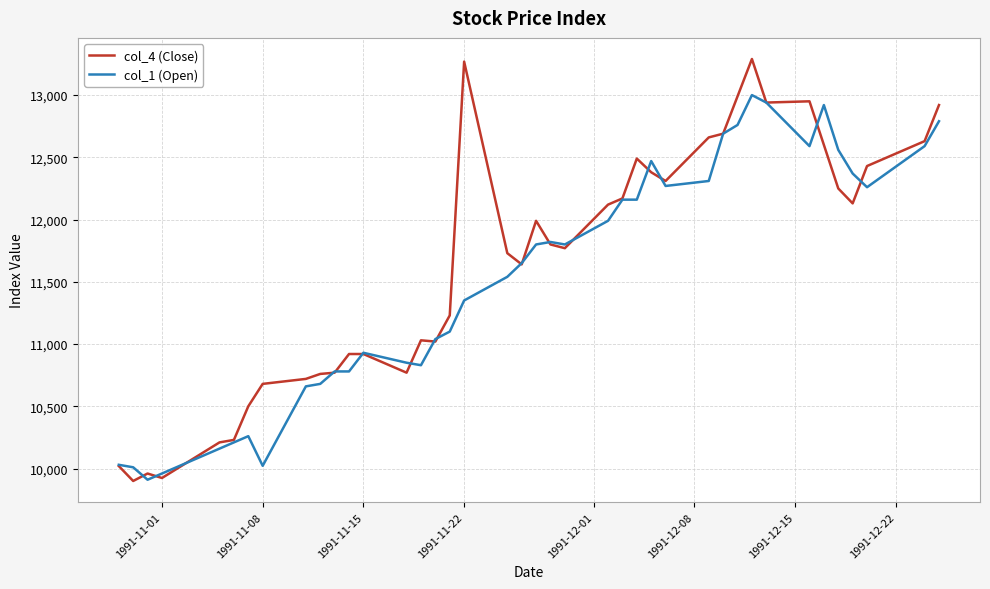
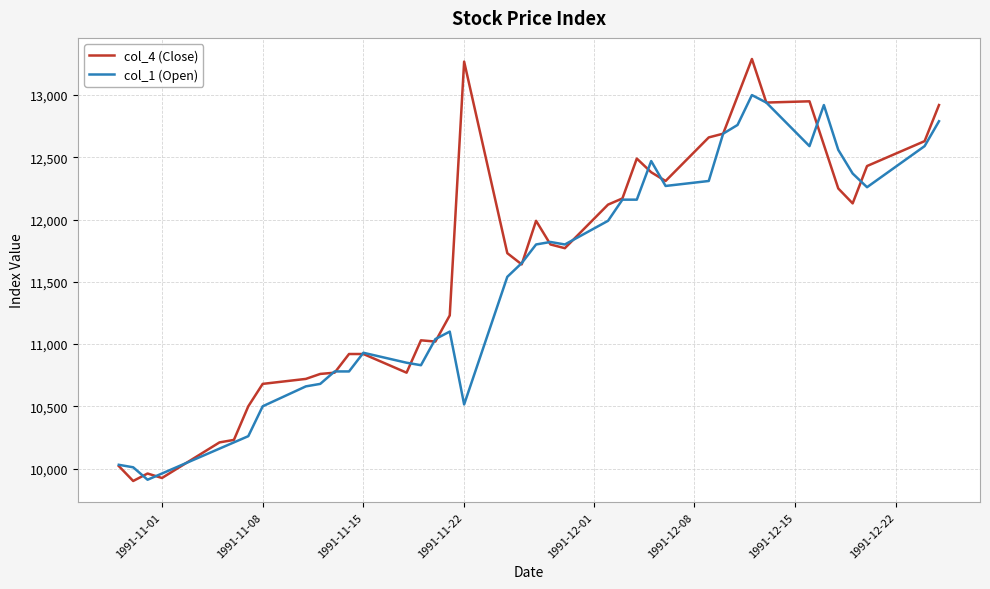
col_1 (Open), 1991-11-08: 10,020 -> 10,500
col_1 (Open), 1991-11-22: 11,350 -> 10,520
